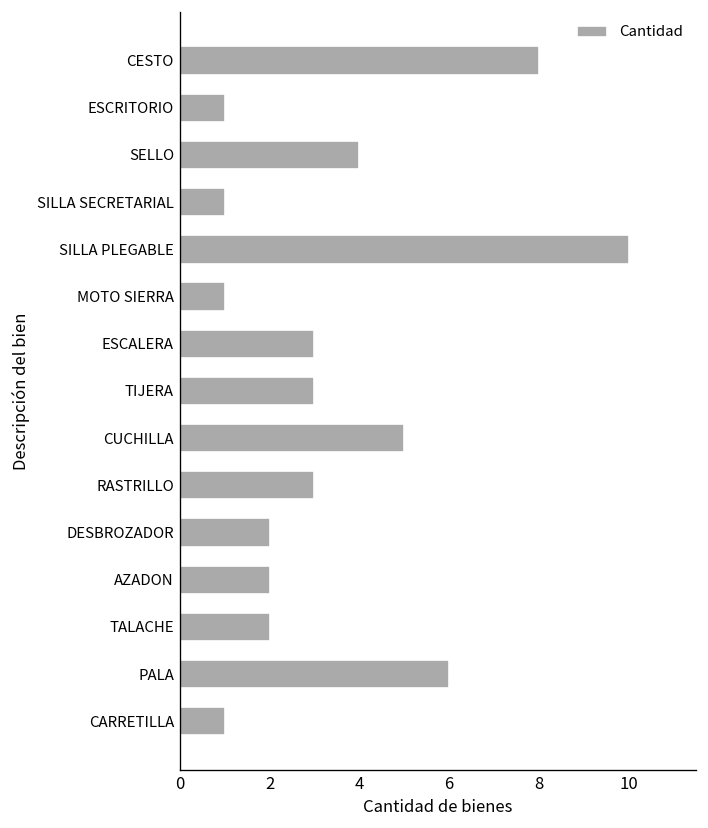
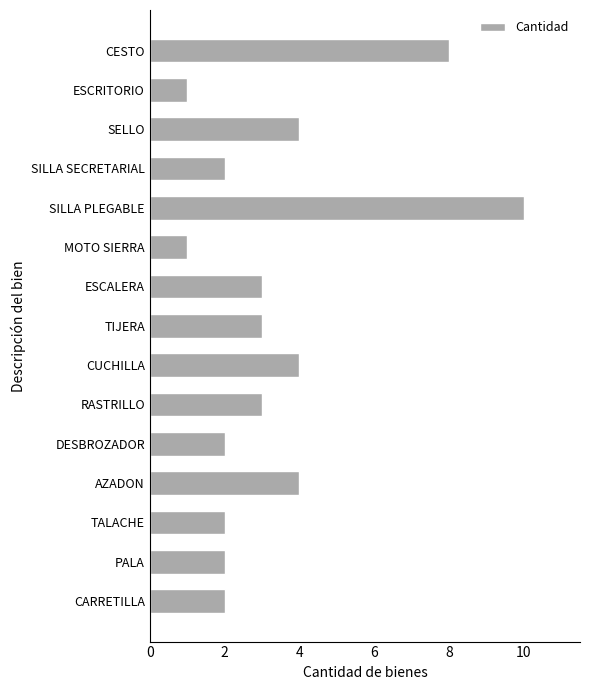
SILLA SECRETARIAL: 1 -> 2
CUCHILLA: 5 -> 4
AZADON: 2 -> 4
PALA: 6 -> 2
CARRETILLA: 1 -> 2
